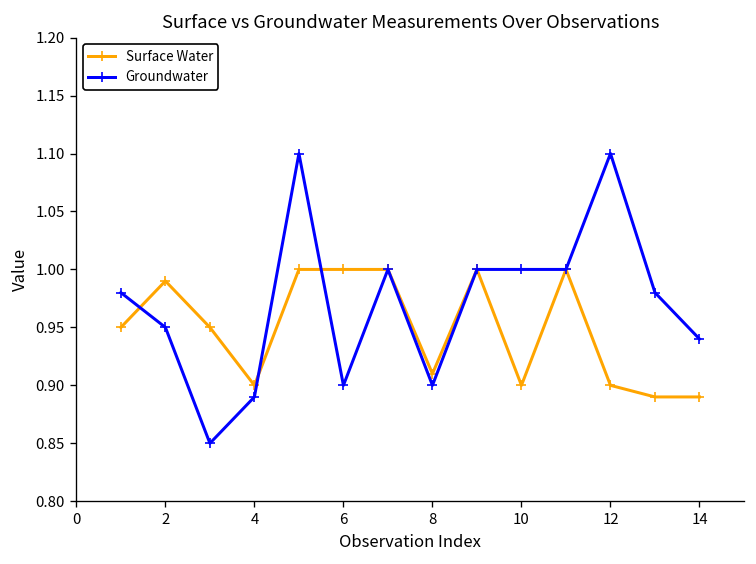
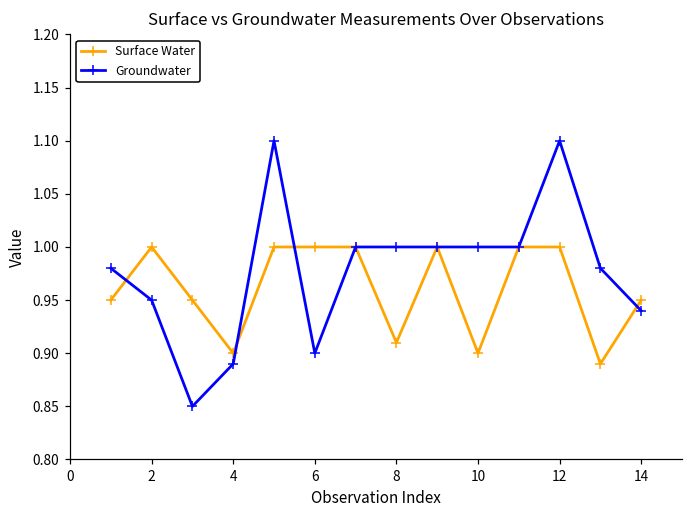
Surface Water, 2: 0.99 -> 1.00
Groundwater, 8: 0.9 -> 1.0
Surface Water, 12: 0.9 -> 1.0
Surface Water, 14: 0.89 -> 0.95
